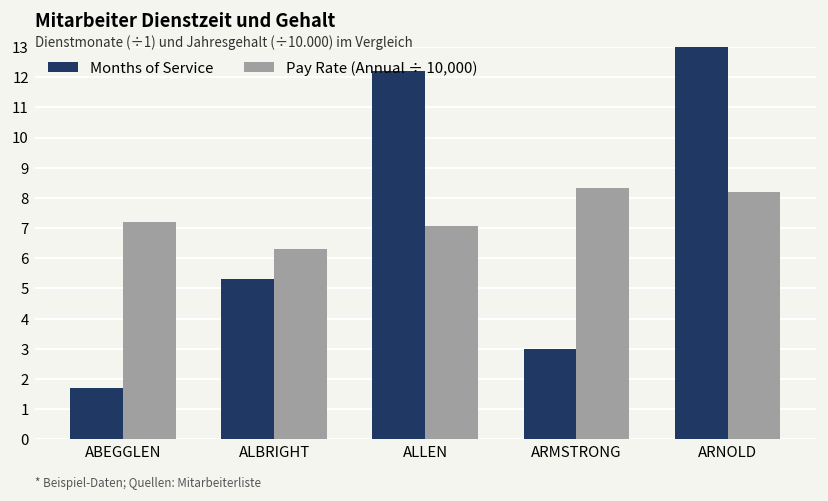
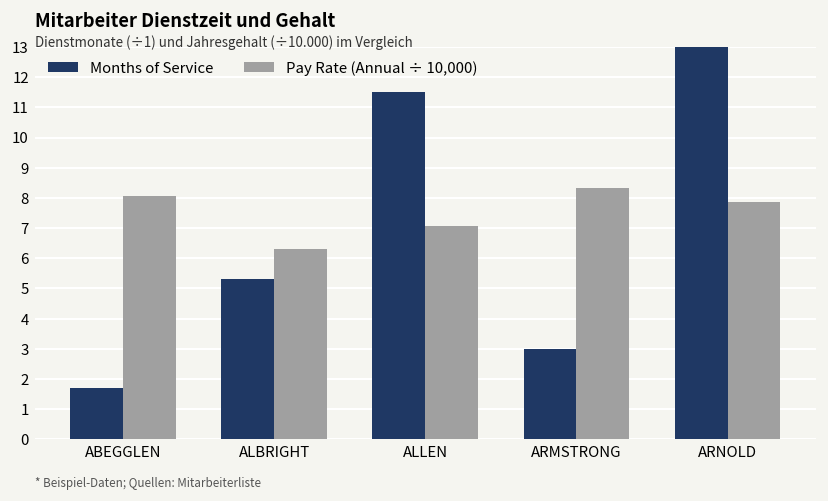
Pay Rate (Annual ÷ 10,000), ABEGGLEN: 7.2 -> 8.1
Months of Service, ALLEN: 12.2 -> 11.5
Pay Rate (Annual ÷ 10,000), ARNOLD: 8.2 -> 7.9
